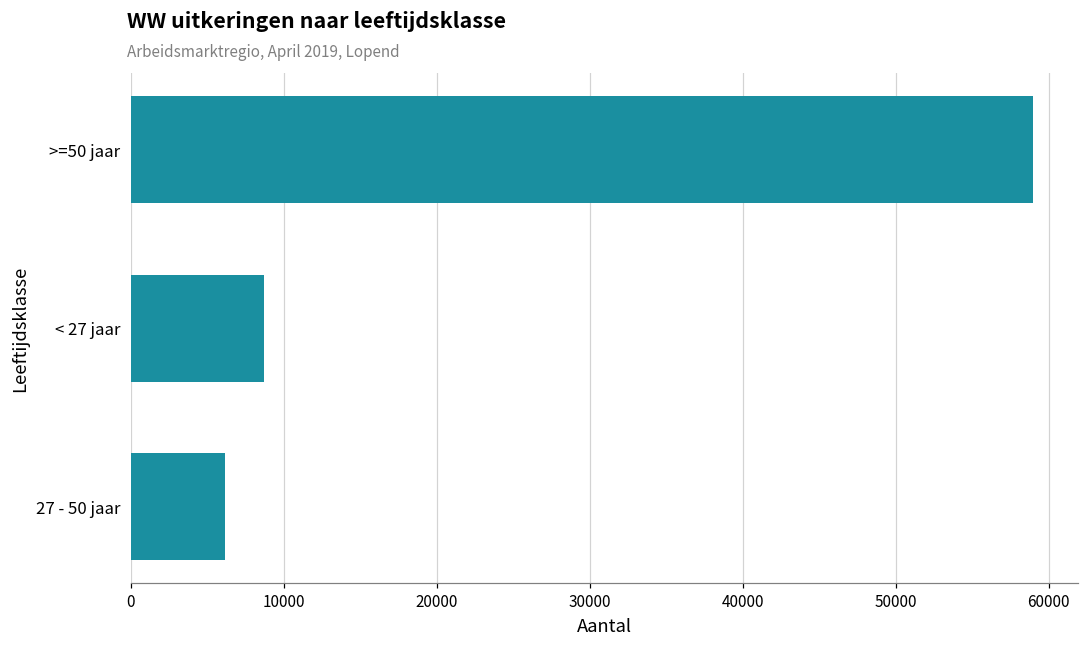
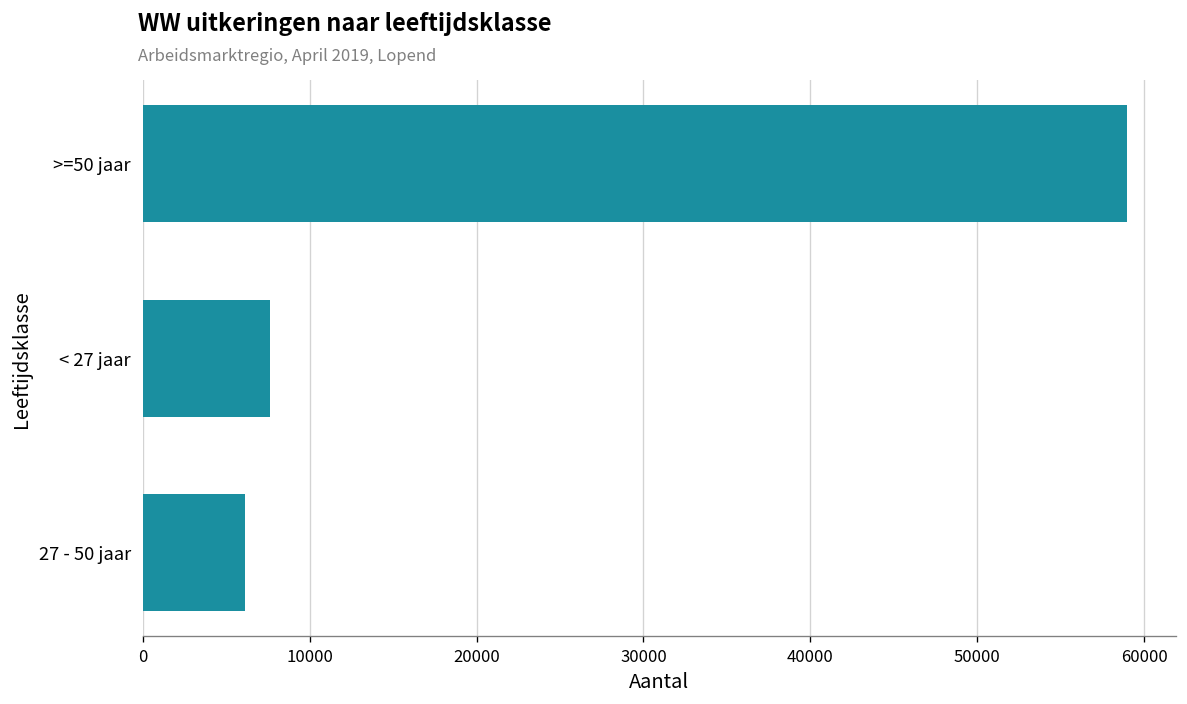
< 27 jaar: 8700 -> 7600
